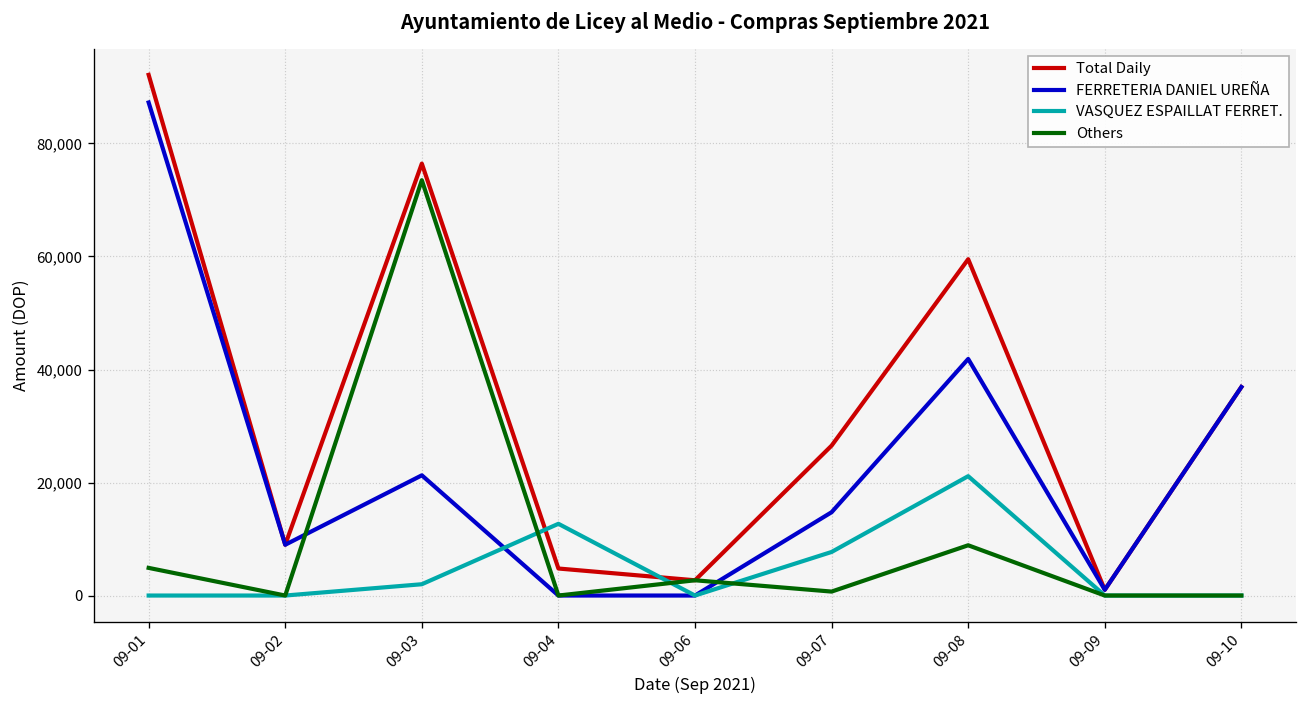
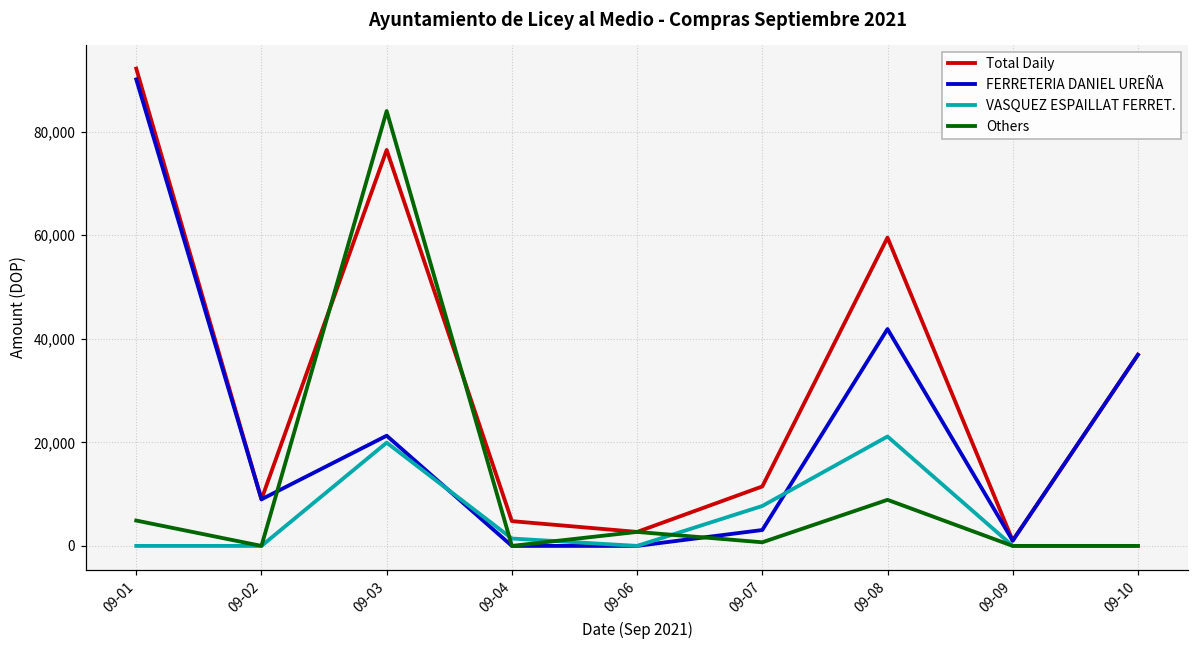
FERRETERIA DANIEL UREÑA, 09-01: 87,000 -> 90,000
VASQUEZ ESPAILLAT FERRET., 09-03: 2,000 -> 20,000
Others, 09-03: 74,000 -> 84,000
VASQUEZ ESPAILLAT FERRET., 09-04: 13,000 -> 1,000
Total Daily, 09-07: 27,000 -> 11,000
FERRETERIA DANIEL UREÑA, 09-07: 15,000 -> 3,000
